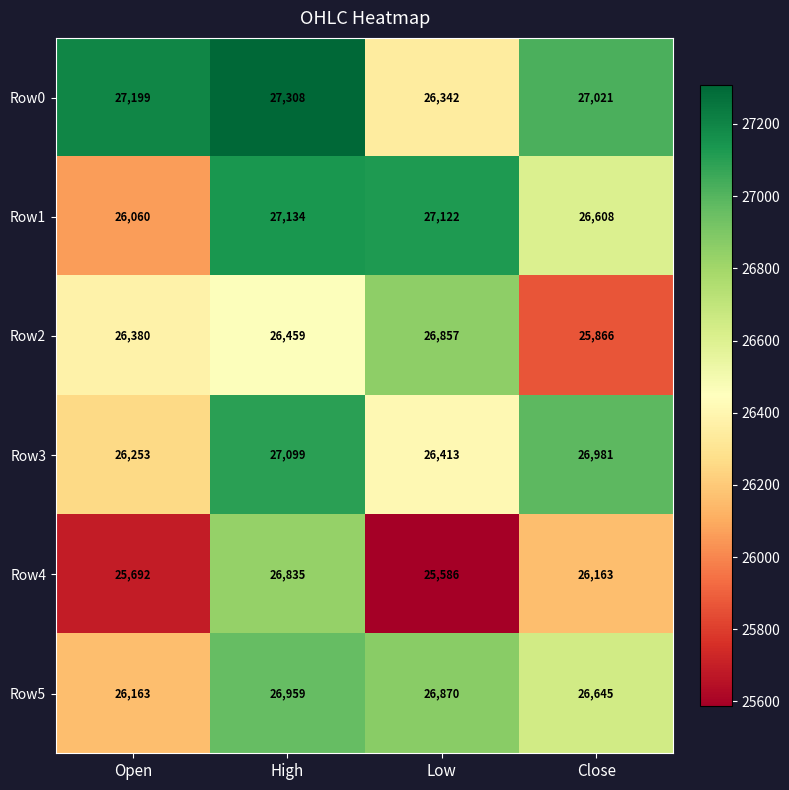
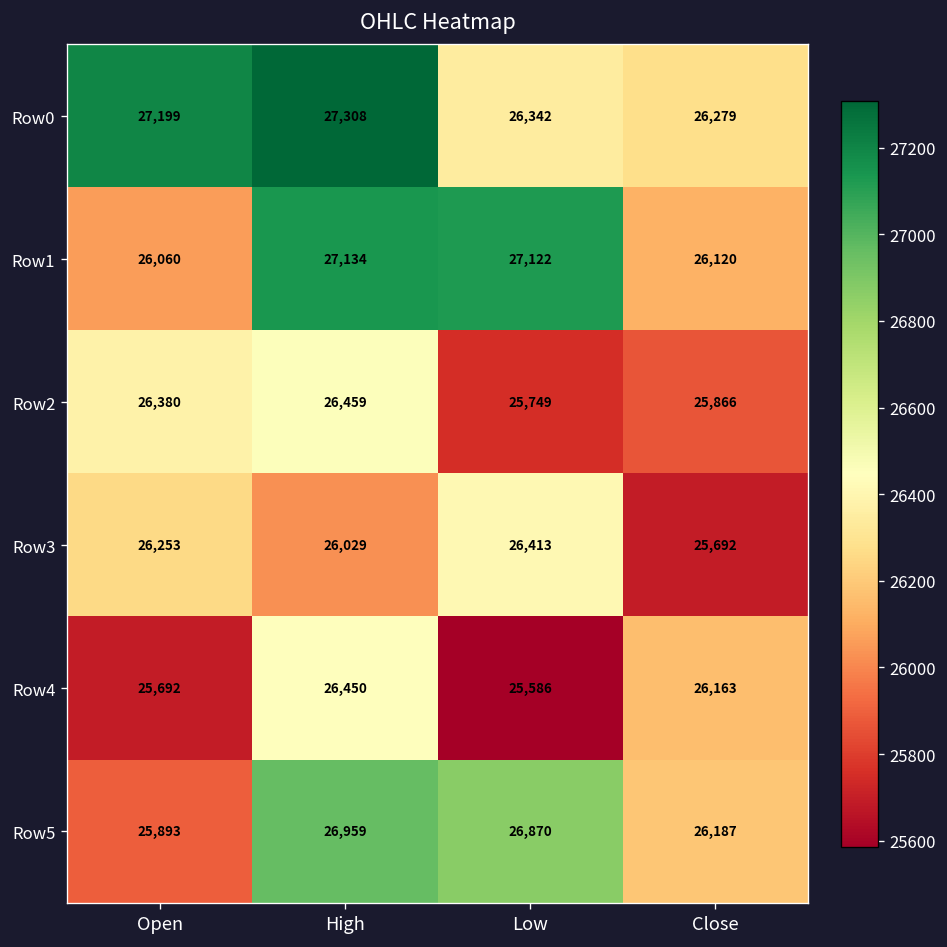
Row0, Close: 27,021 -> 26,279
Row1, Close: 26,608 -> 26,120
Row2, Low: 26,857 -> 25,749
Row3, High: 27,099 -> 26,029
Row3, Close: 26,981 -> 25,692
Row4, High: 26,835 -> 26,450
Row5, Open: 26,163 -> 25,893
Row5, Close: 26,645 -> 26,187
